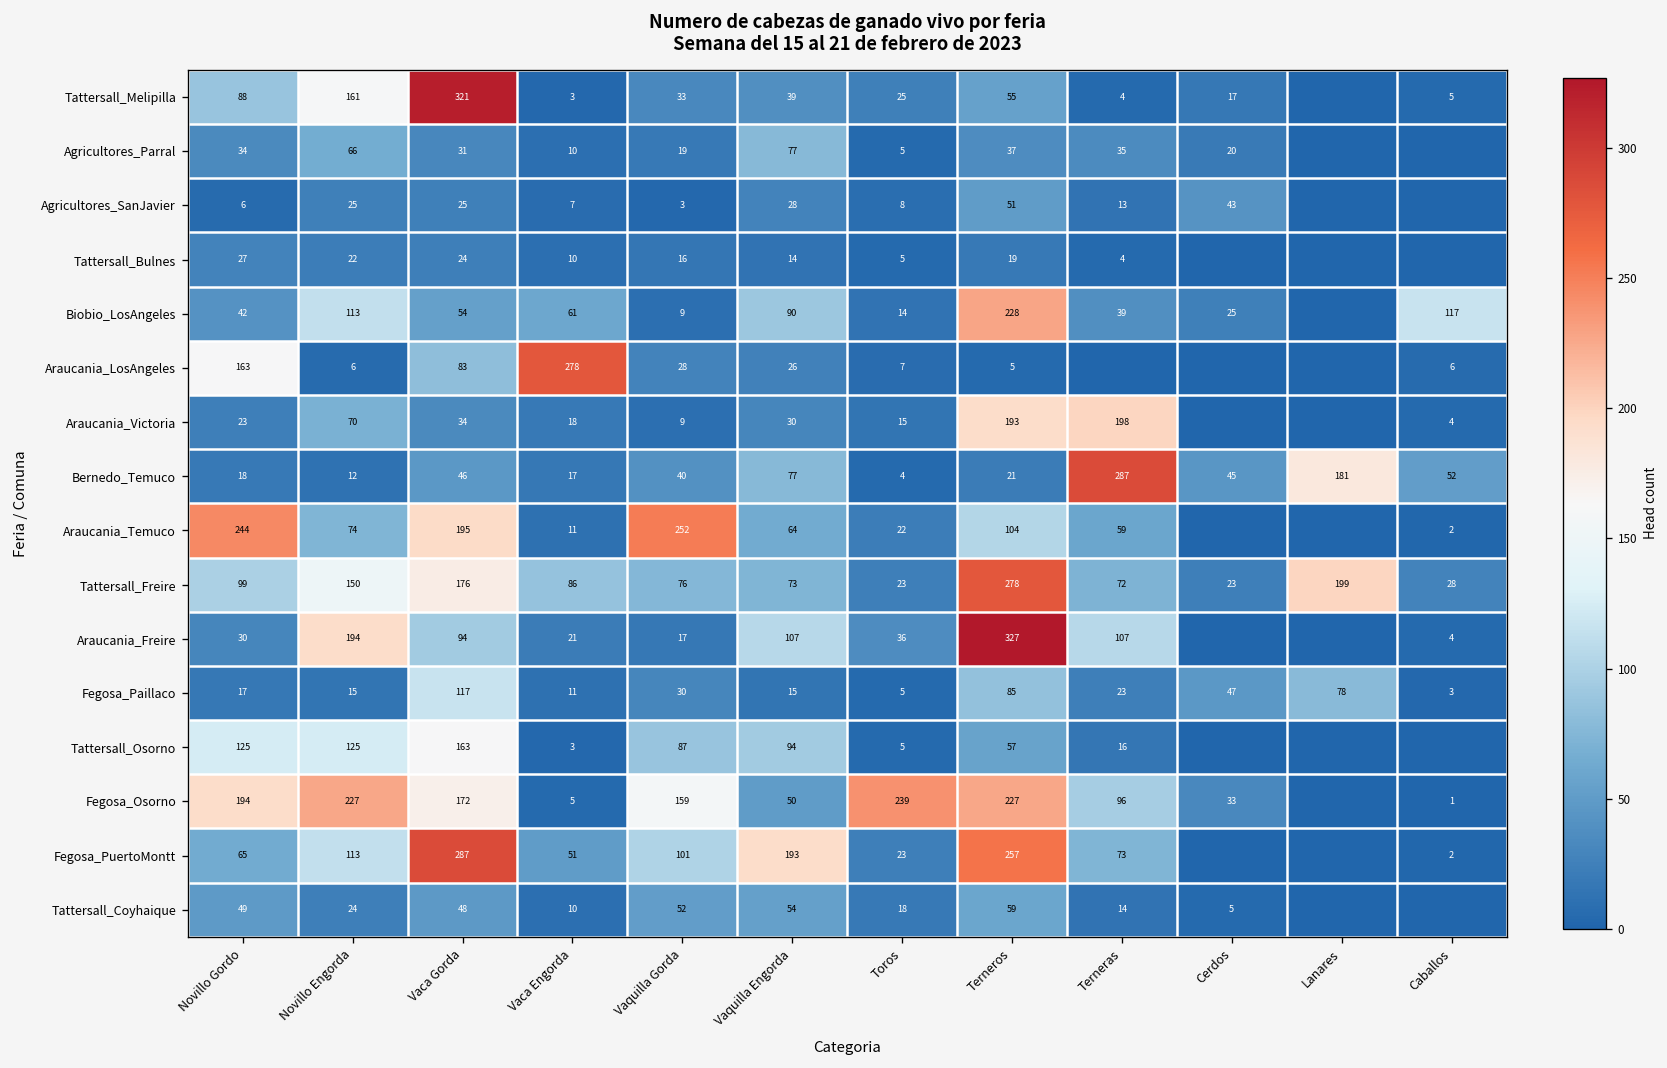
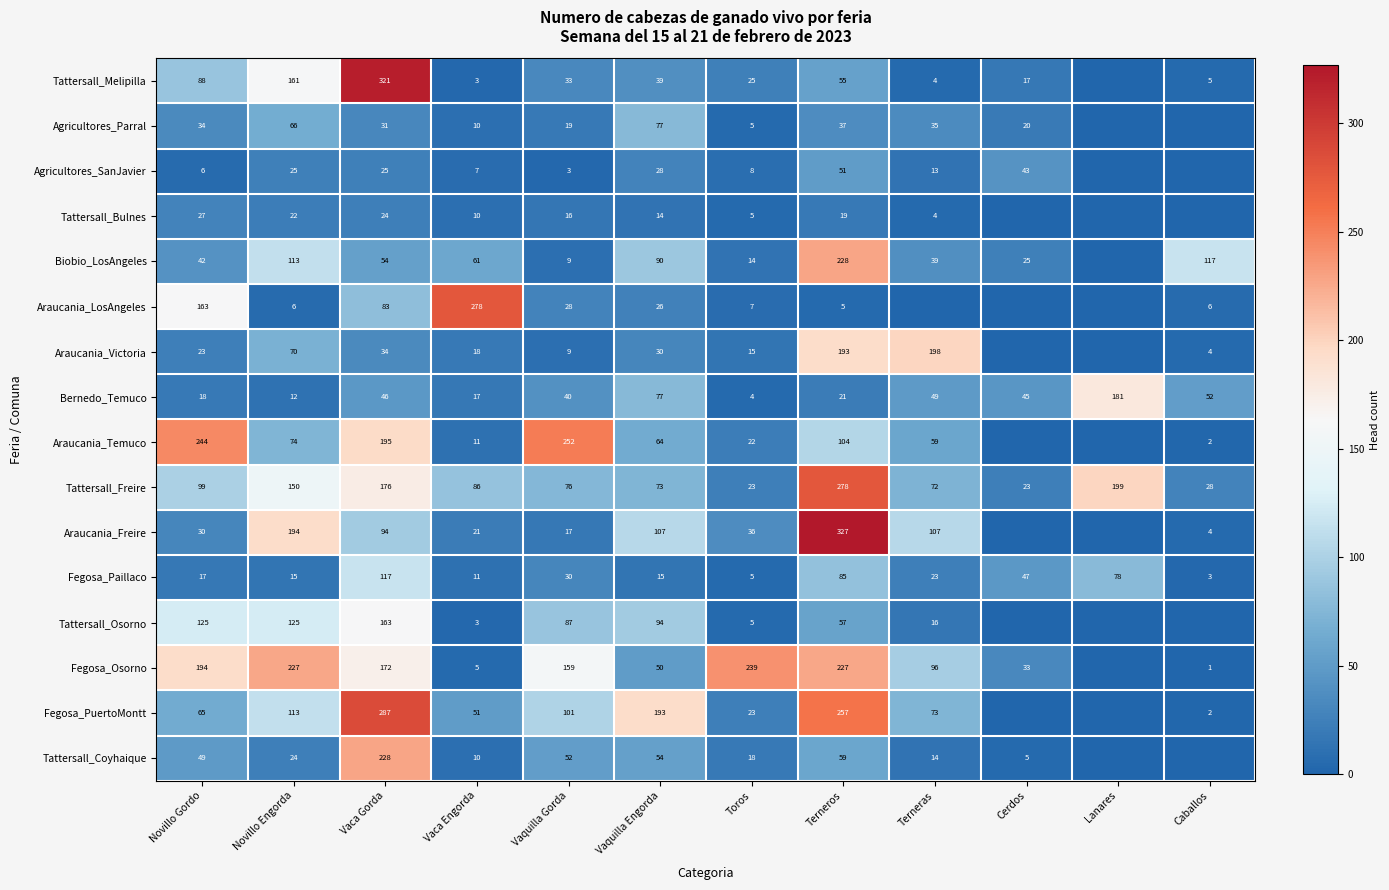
Bernedo_Temuco, Terneras: 287 -> 49
Tattersall_Coyhaique, Vaca Gorda: 48 -> 228
